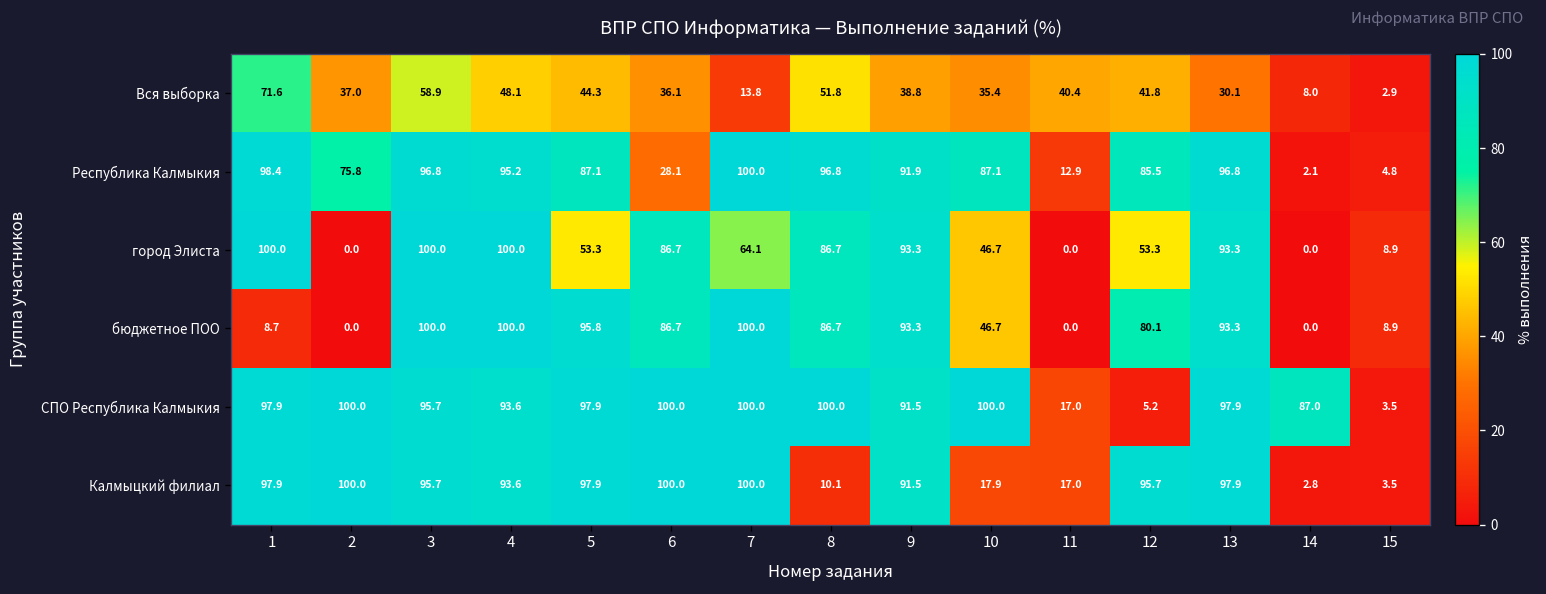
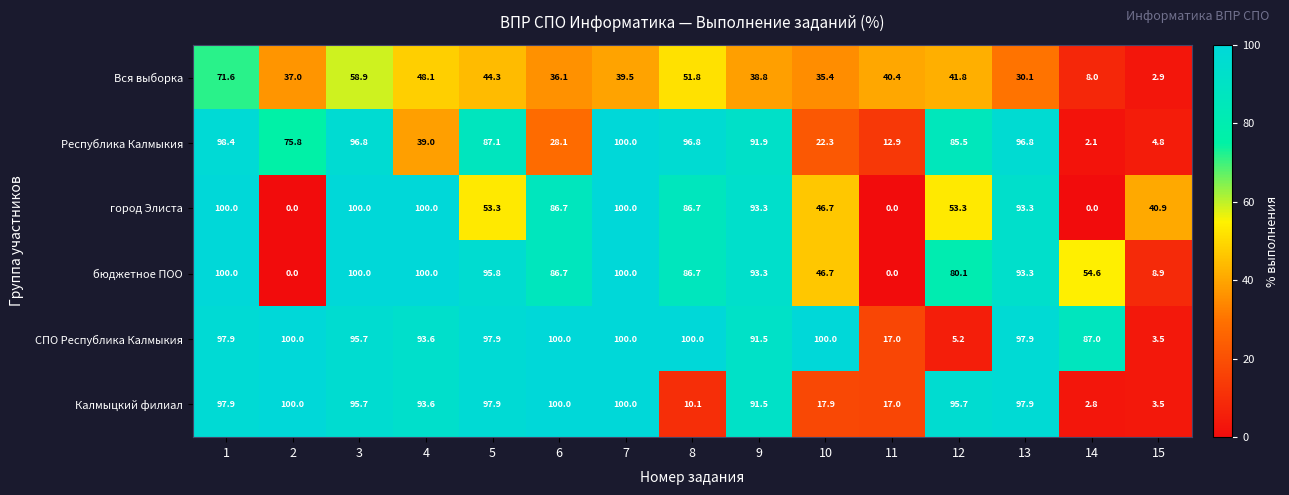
Вся выборка, 7: 13.8 -> 39.5
Республика Калмыкия, 4: 95.2 -> 39.0
Республика Калмыкия, 10: 87.1 -> 22.3
город Элиста, 7: 64.1 -> 100.0
город Элиста, 15: 8.9 -> 40.9
бюджетное ПОО, 1: 8.7 -> 100.0
бюджетное ПОО, 14: 0.0 -> 54.6
